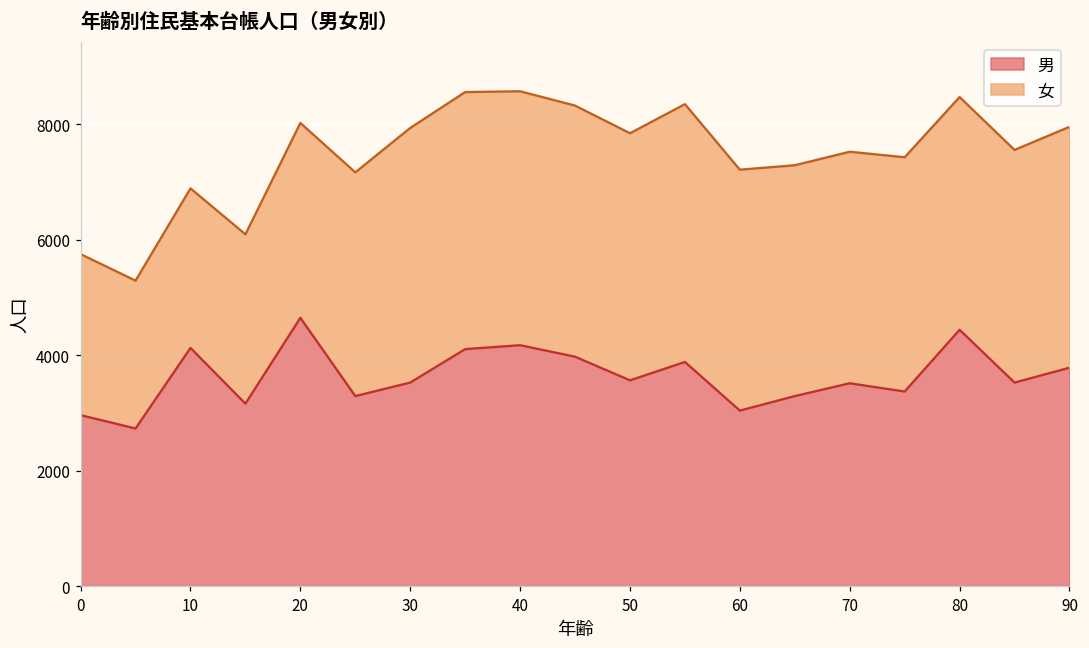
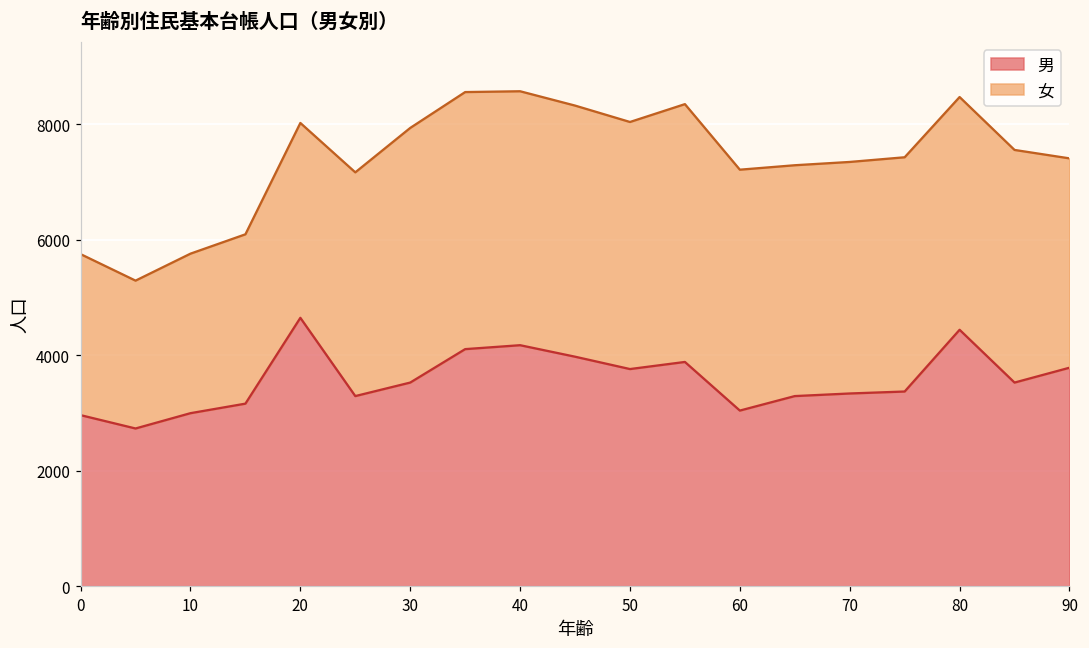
男, 10: 4100 -> 3000
男, 50: 3600 -> 3800
男, 70: 3500 -> 3300
女, 90: 4200 -> 3600
